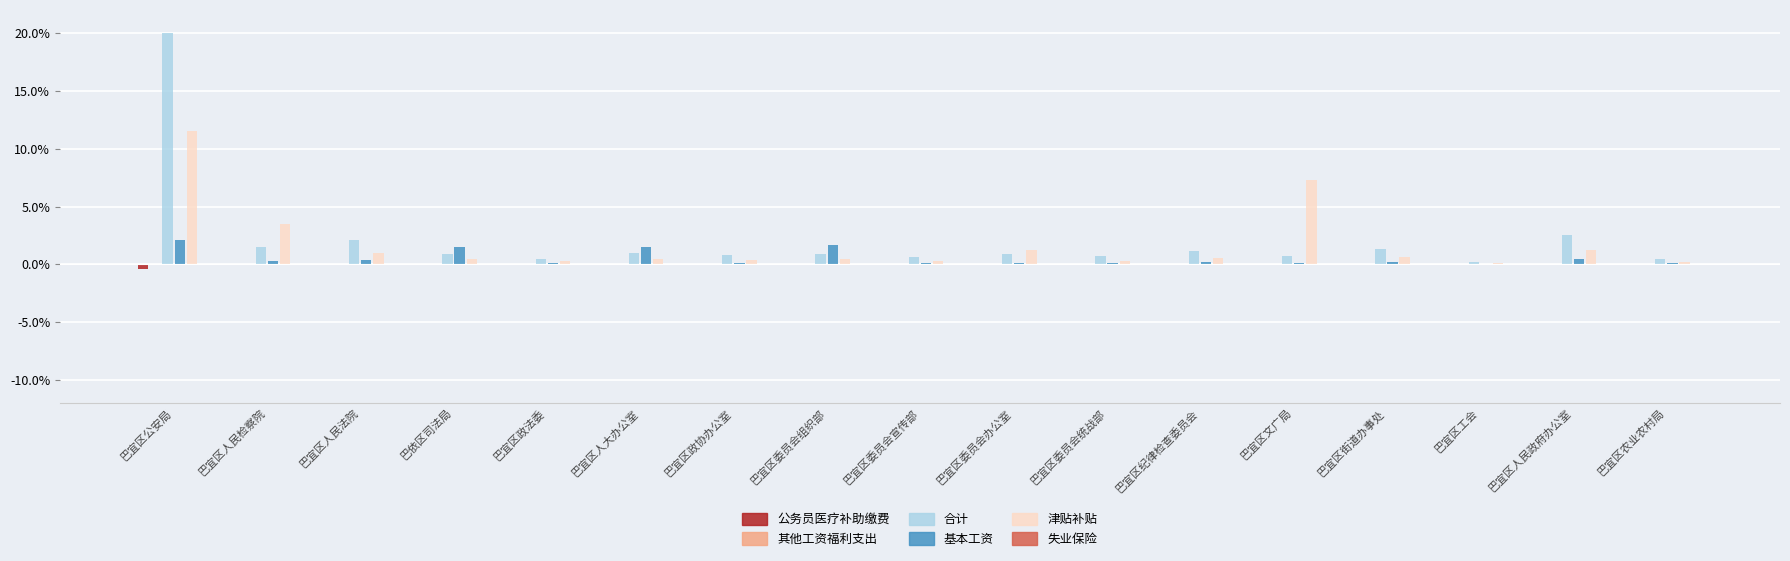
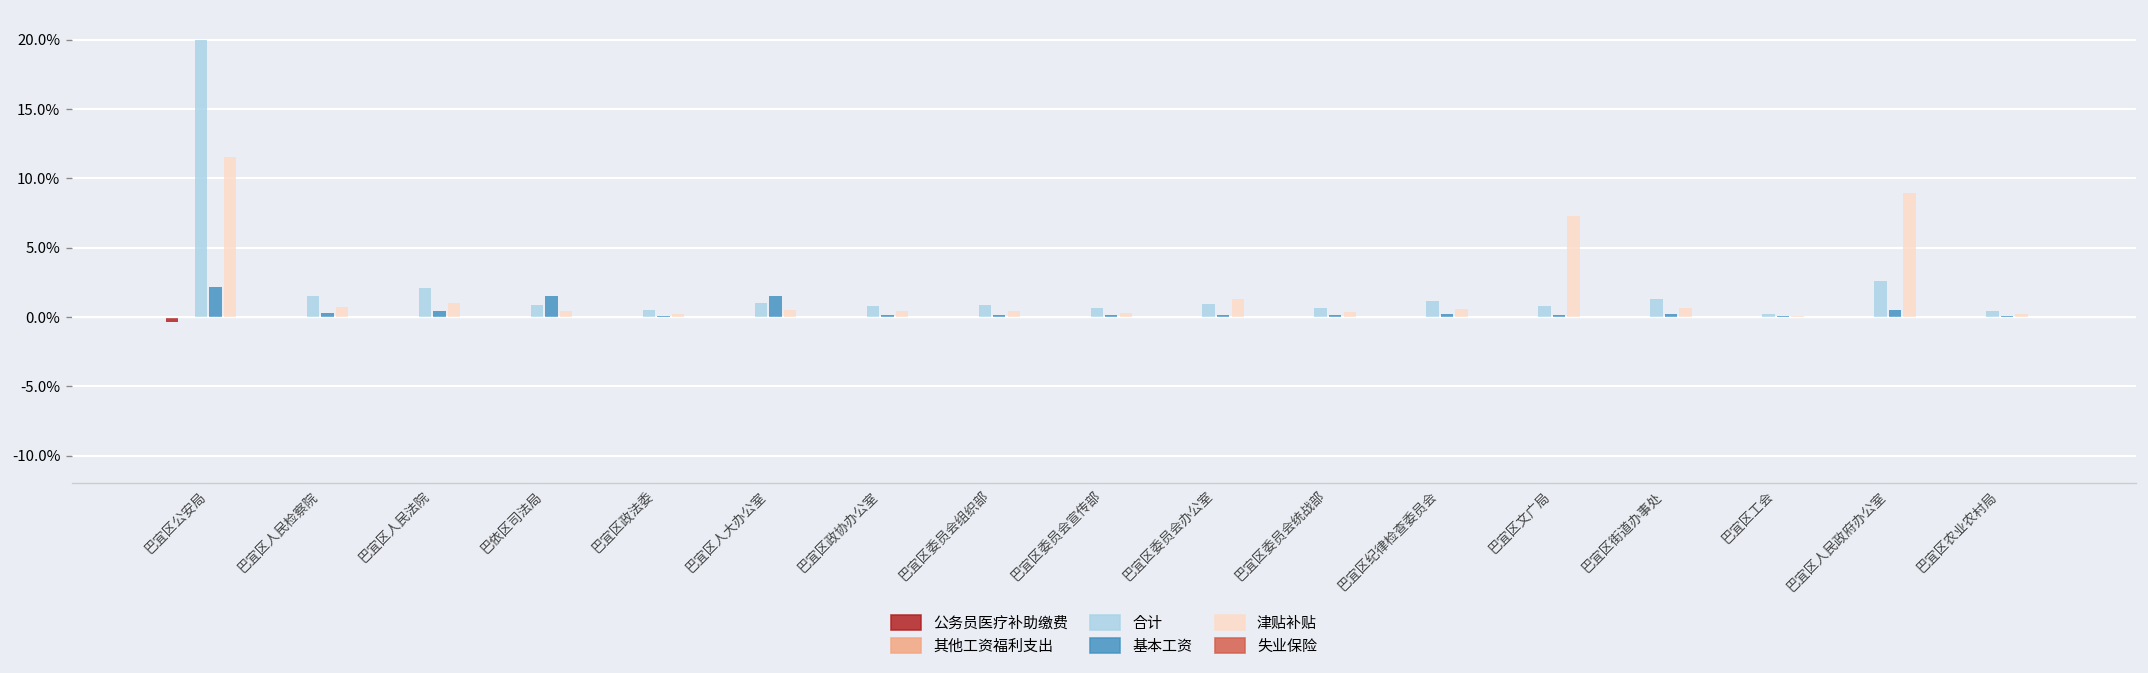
津贴补贴, 巴宜区人民检察院: 3.5% -> 0.7%
基本工资, 巴宜区委员会组织部: 1.6% -> 0.2%
津贴补贴, 巴宜区人民政府办公室: 1.2% -> 8.9%
